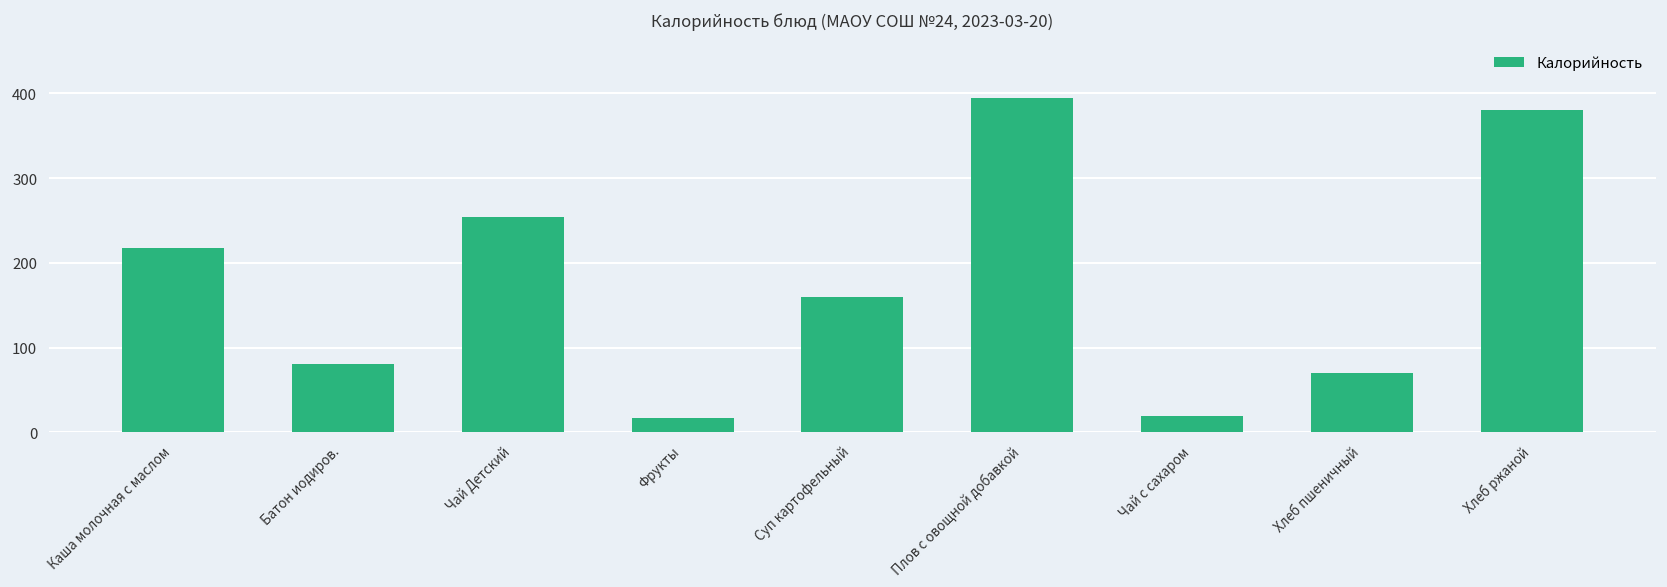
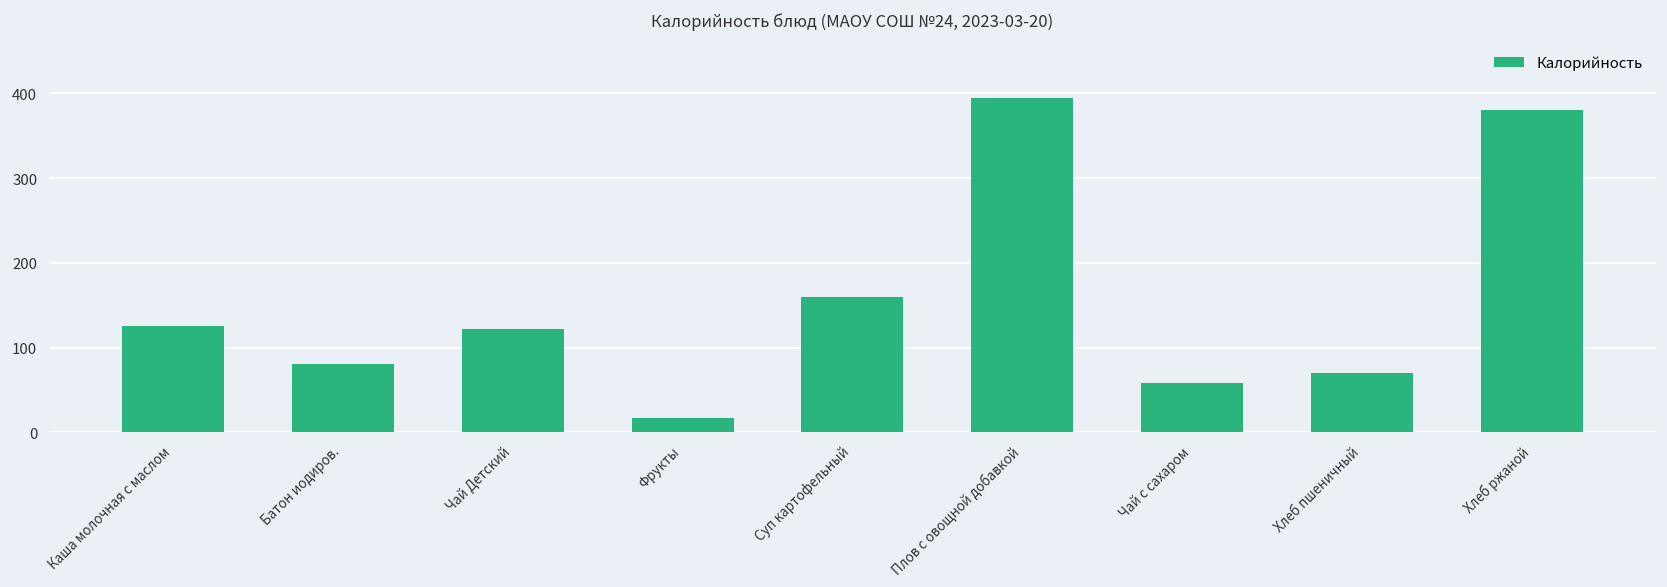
Каша молочная с маслом: 220 -> 130
Чай Детский: 250 -> 120
Чай с сахаром: 20 -> 60
